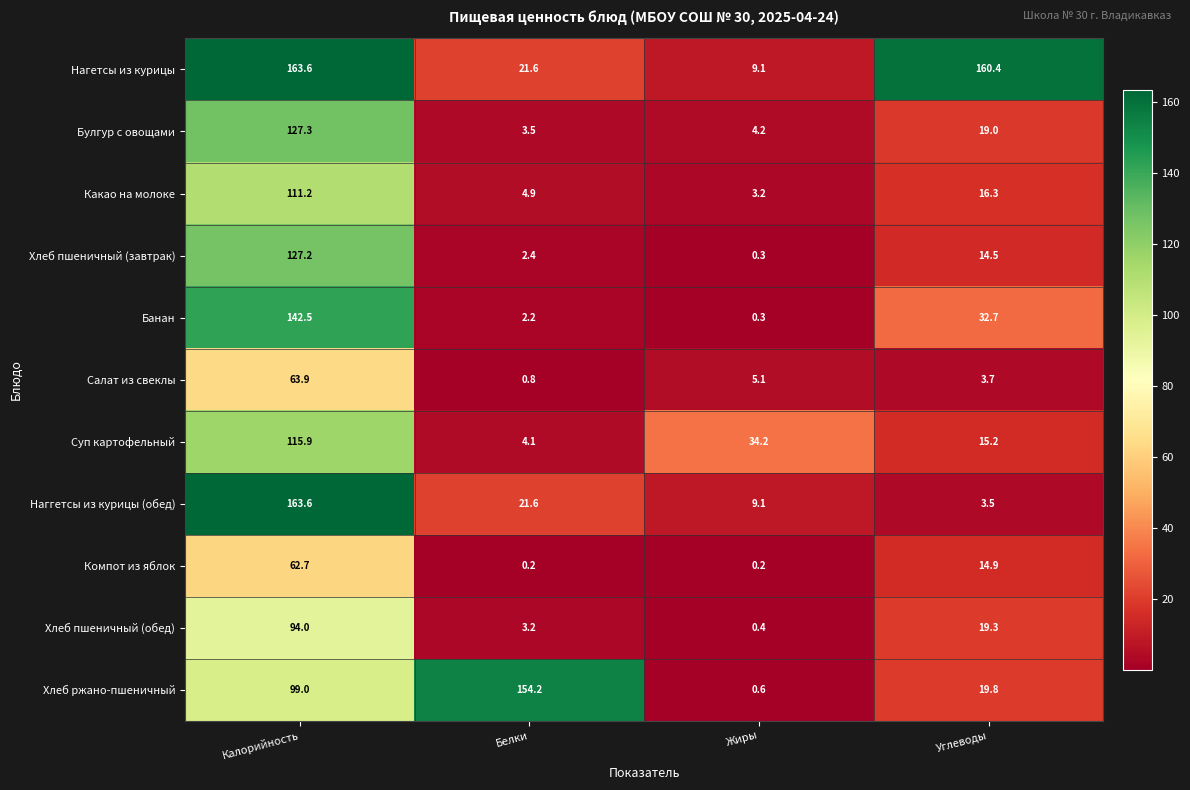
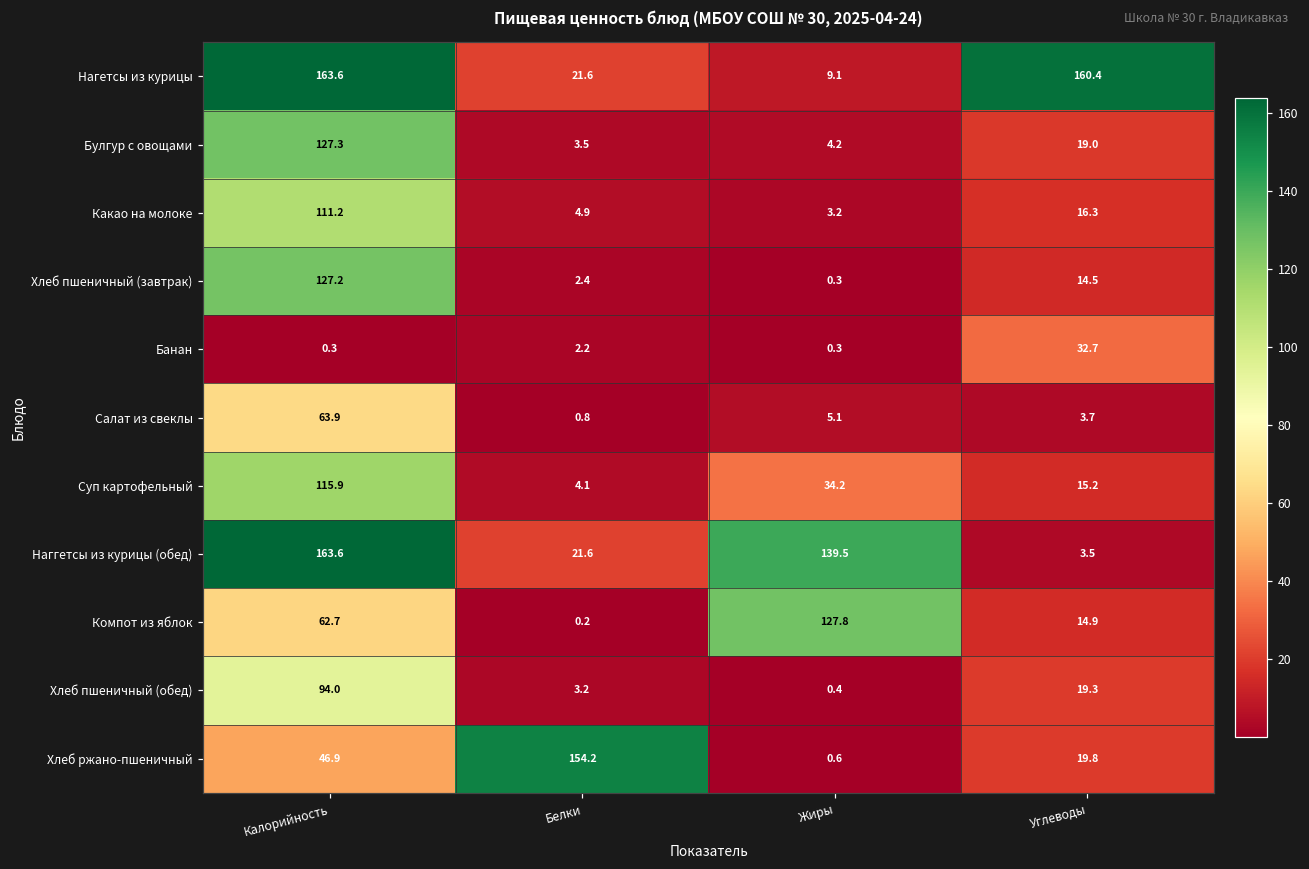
Банан, Калорийность: 142.5 -> 0.3
Наггетсы из курицы (обед), Жиры: 9.1 -> 139.5
Компот из яблок, Жиры: 0.2 -> 127.8
Хлеб ржано-пшеничный, Калорийность: 99.0 -> 46.9
